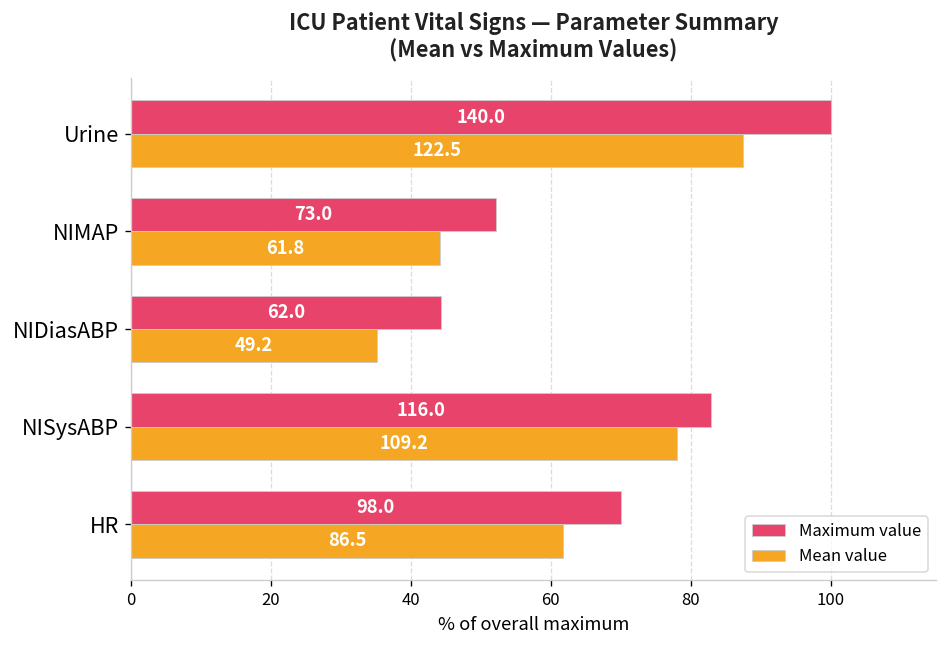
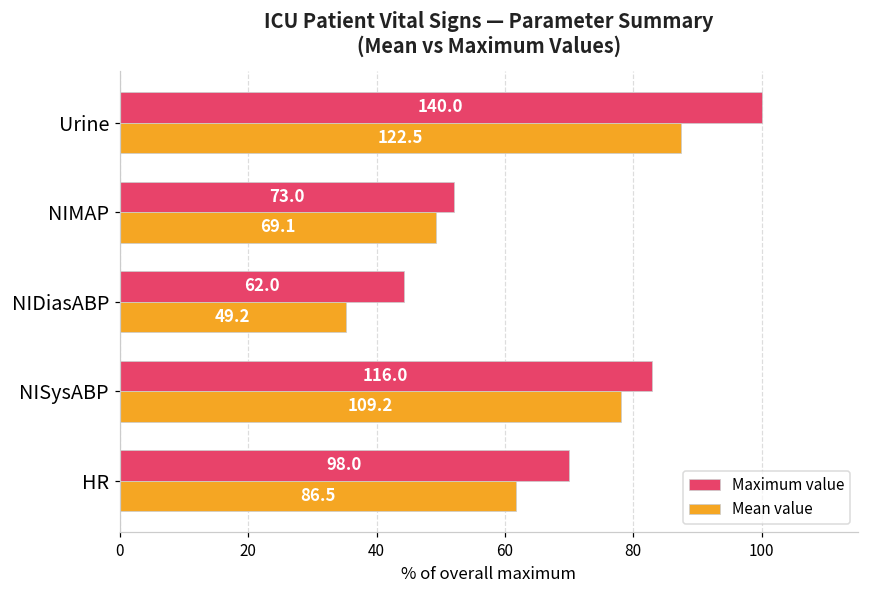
Mean value, NIMAP: 61.8 -> 69.1
